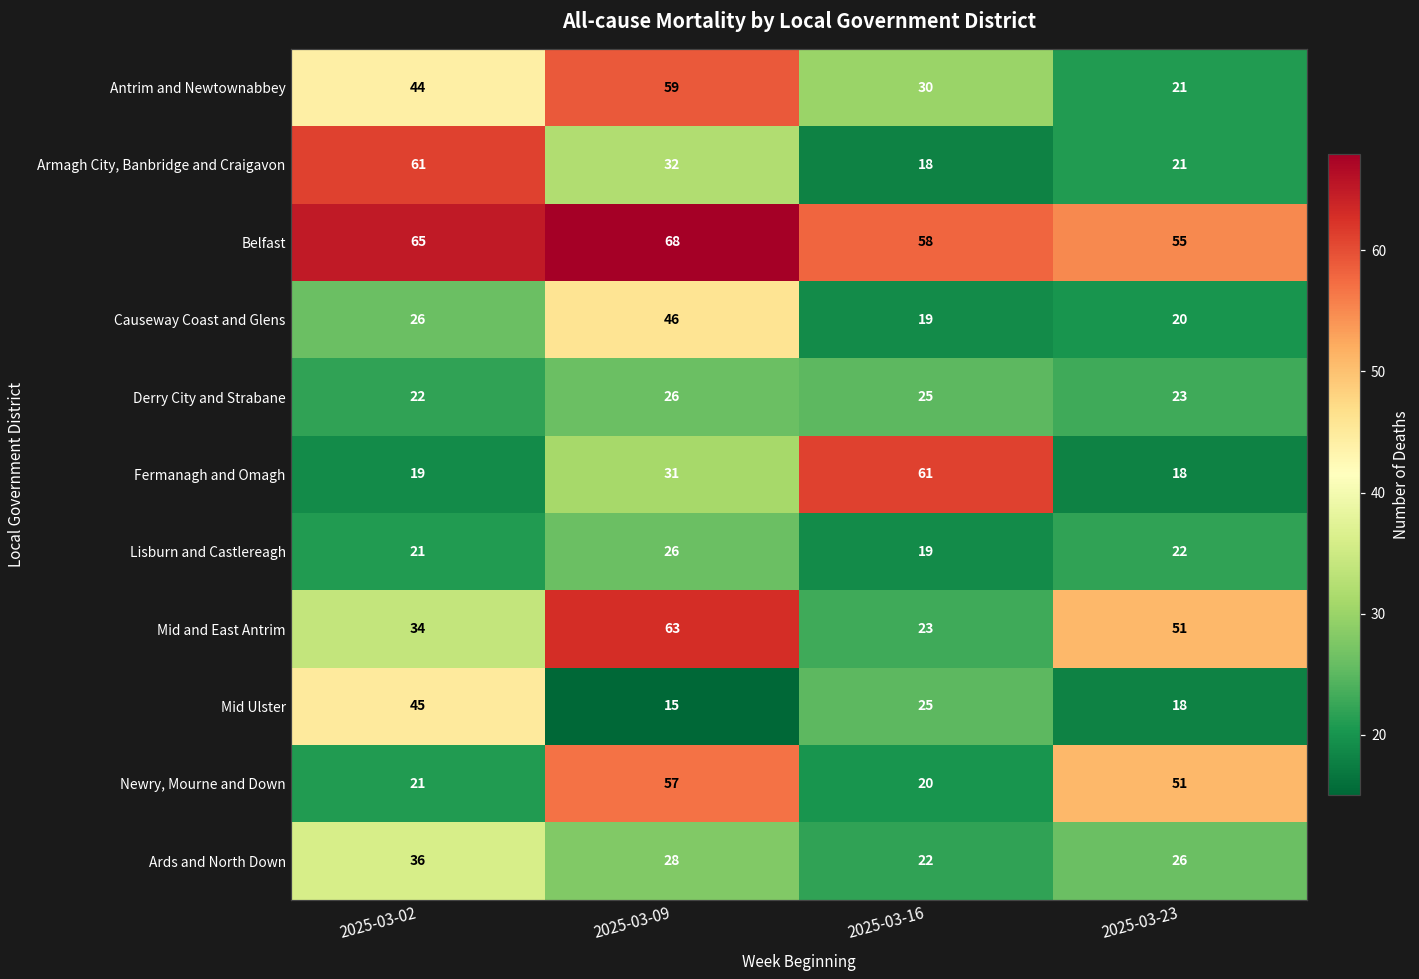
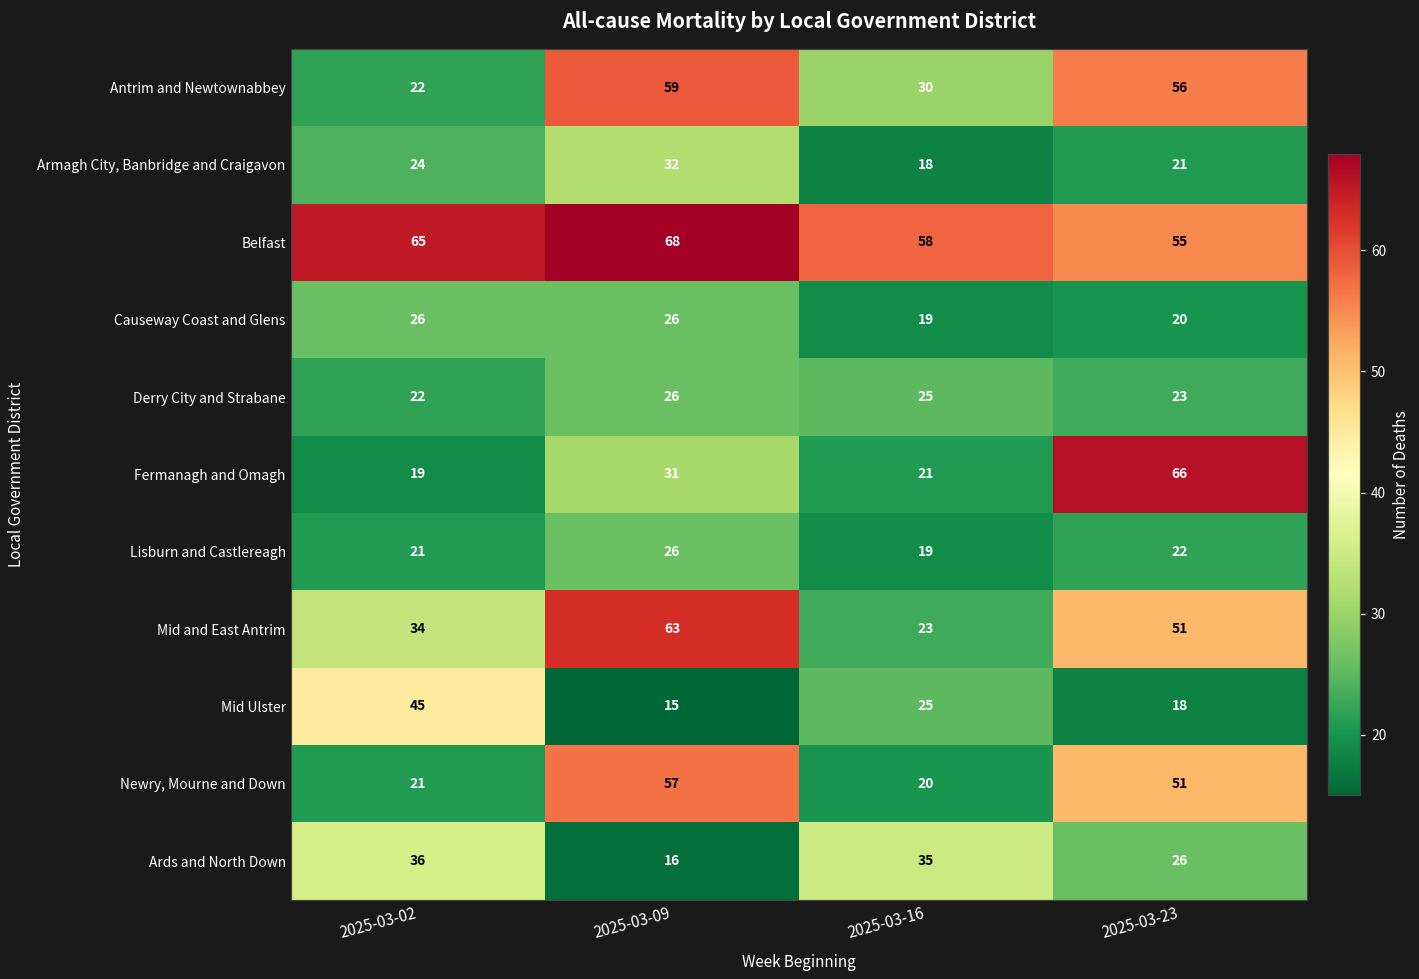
Antrim and Newtownabbey, 2025-03-02: 44 -> 22
Antrim and Newtownabbey, 2025-03-23: 21 -> 56
Armagh City, Banbridge and Craigavon, 2025-03-02: 61 -> 24
Causeway Coast and Glens, 2025-03-09: 46 -> 26
Fermanagh and Omagh, 2025-03-16: 61 -> 21
Fermanagh and Omagh, 2025-03-23: 18 -> 66
Ards and North Down, 2025-03-09: 28 -> 16
Ards and North Down, 2025-03-16: 22 -> 35
